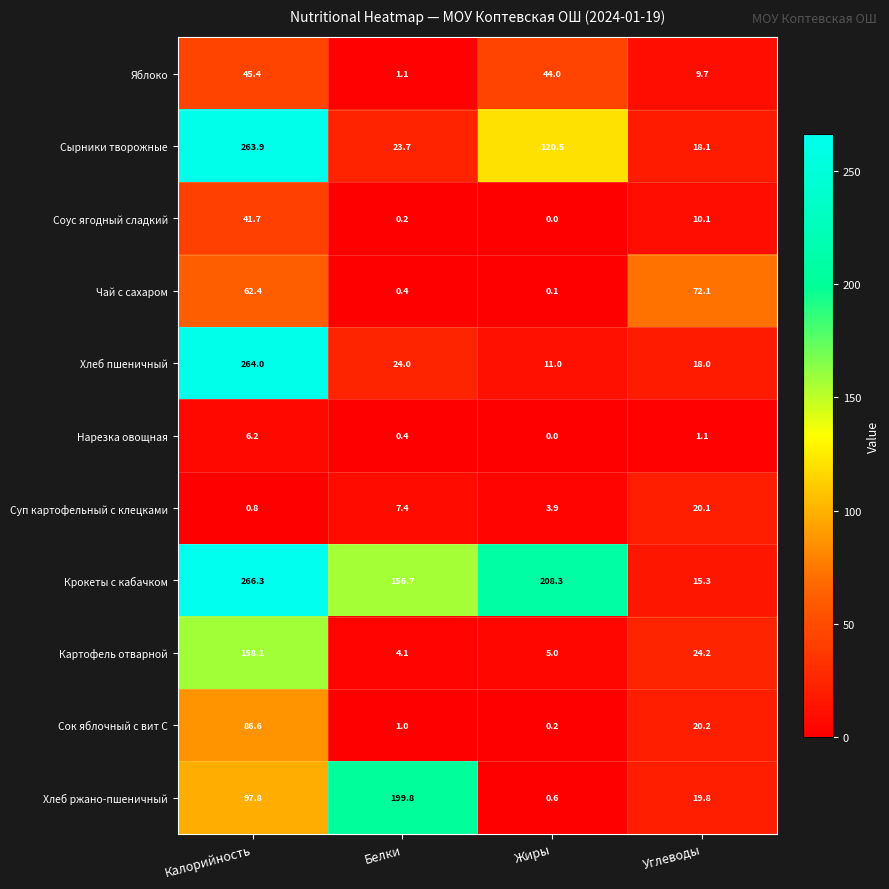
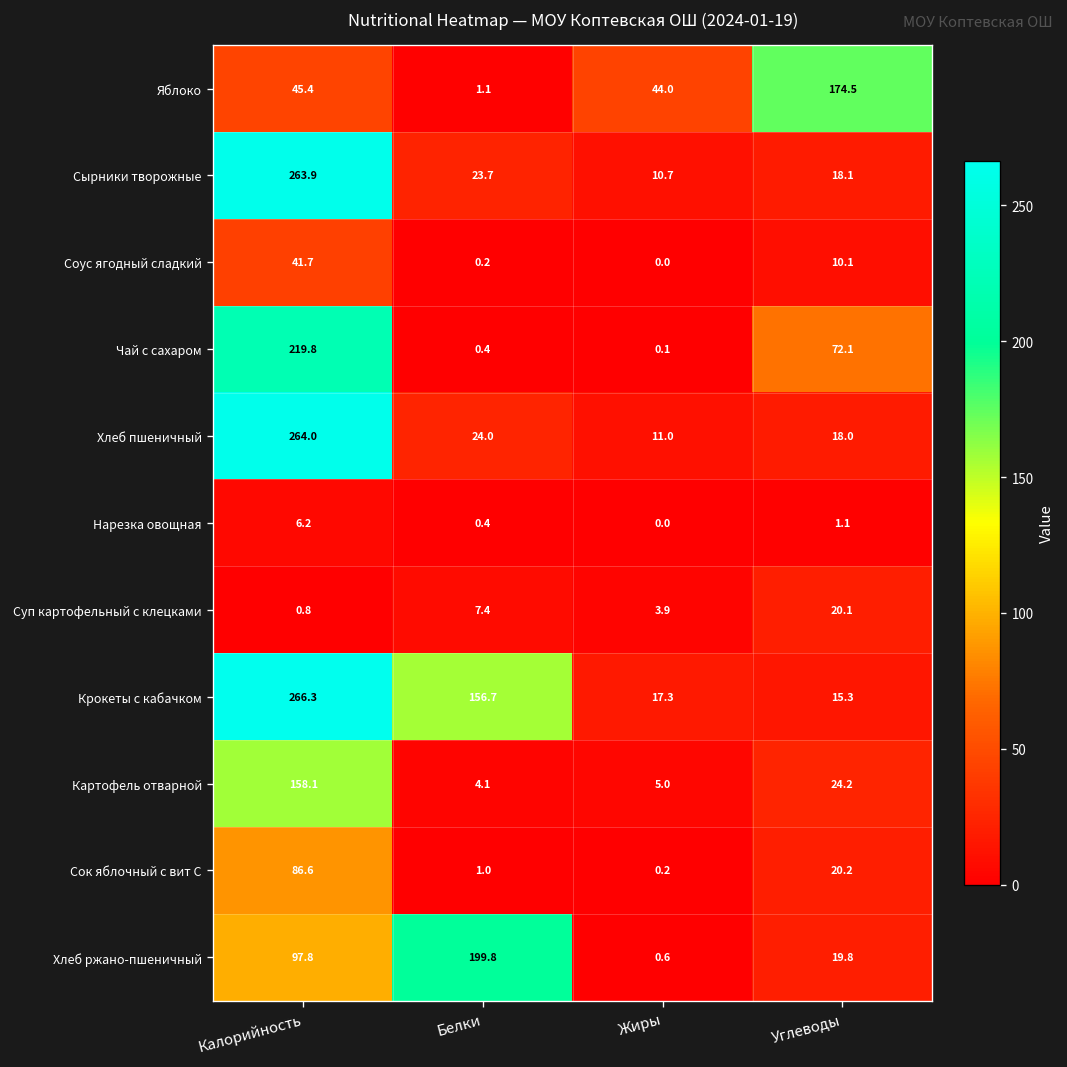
Яблоко, Углеводы: 9.7 -> 174.5
Сырники творожные, Жиры: 120.5 -> 10.7
Чай с сахаром, Калорийность: 62.4 -> 219.8
Крокеты с кабачком, Жиры: 208.3 -> 17.3
